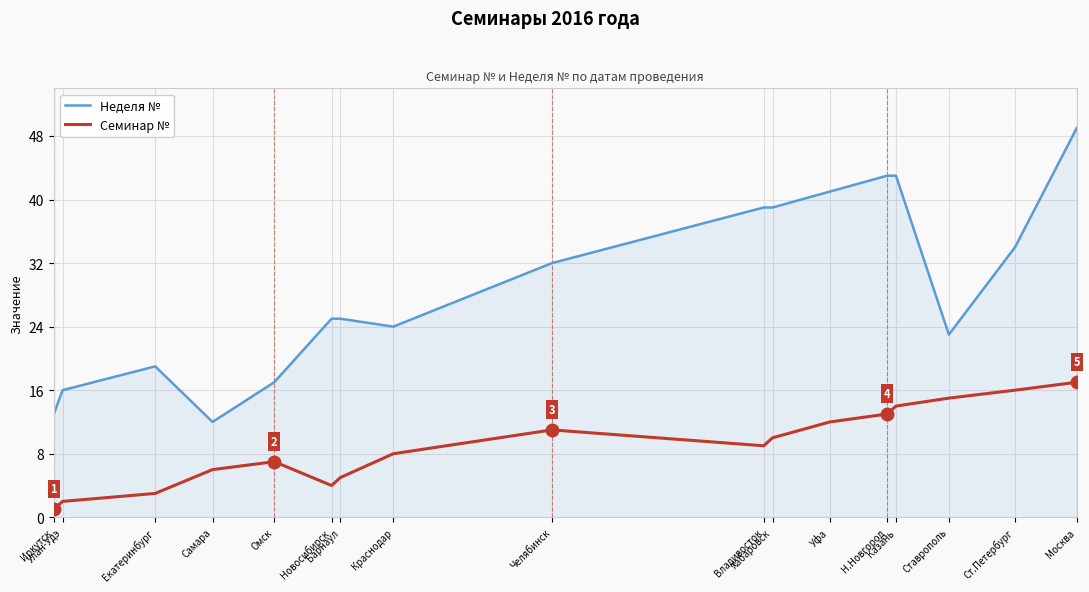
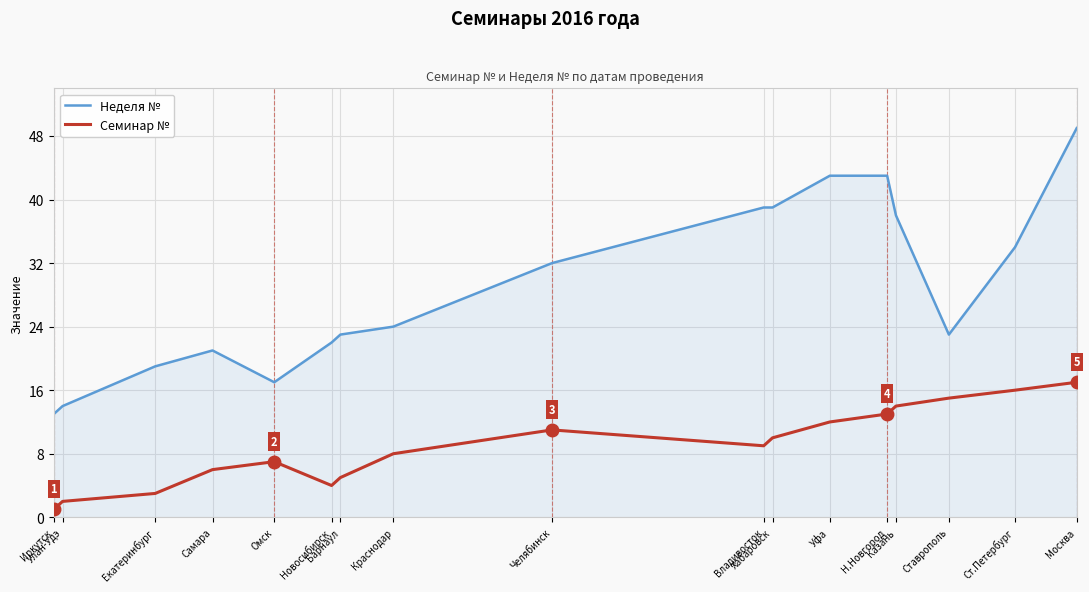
Неделя №, Улан-Удэ: 16 -> 14
Неделя №, Самара: 12 -> 21
Неделя №, Новосибирск: 25 -> 22
Неделя №, Барнаул: 25 -> 23
Неделя №, Уфа: 41 -> 43
Неделя №, Казань: 43 -> 38
